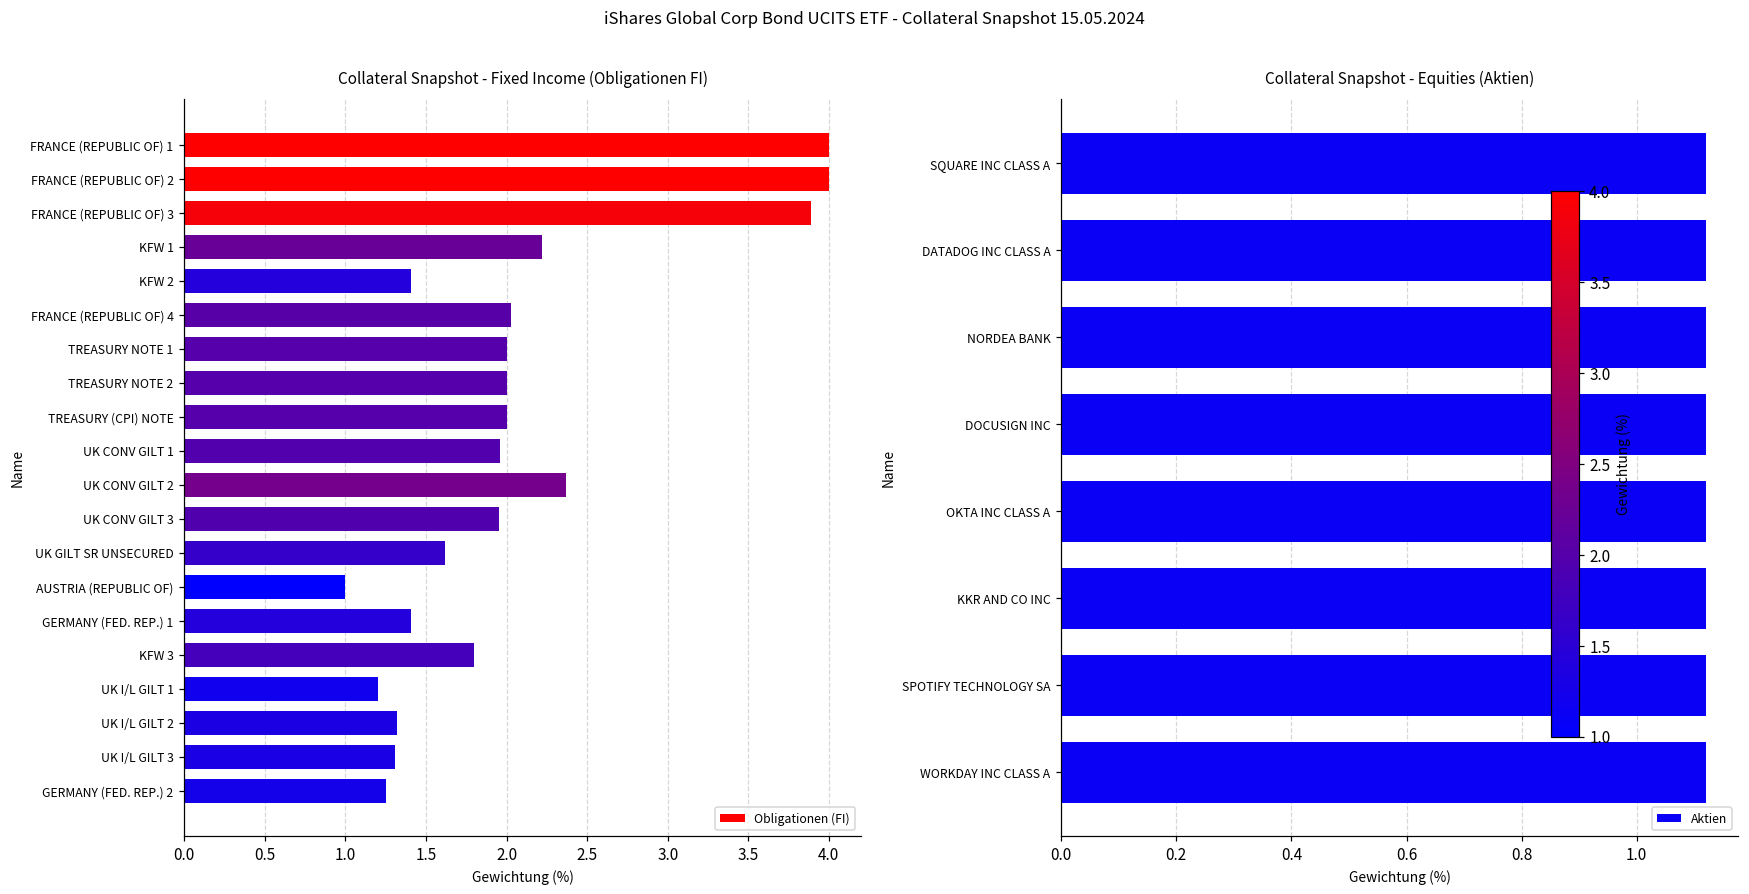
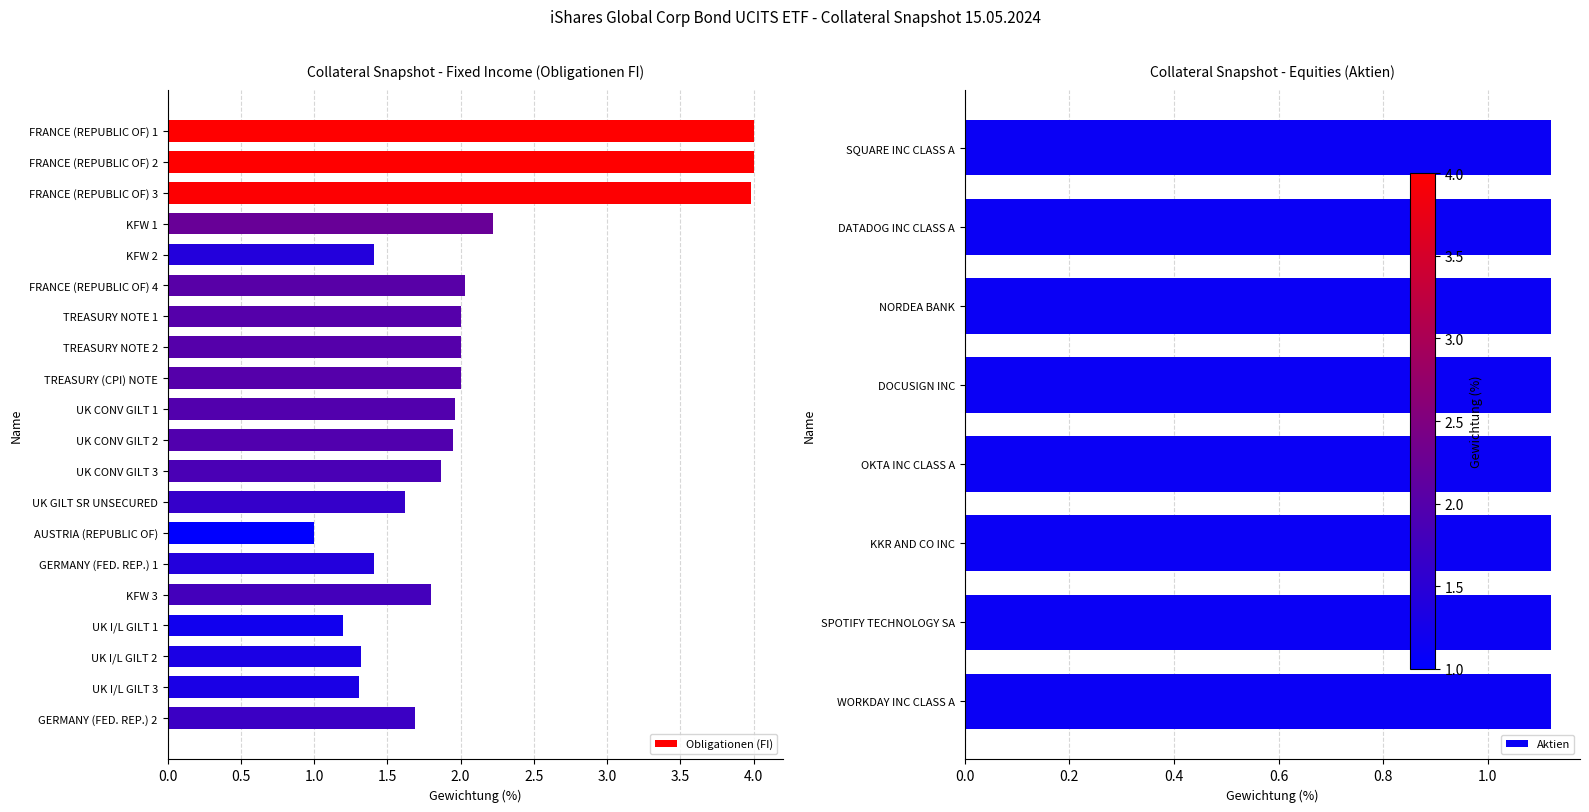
Collateral Snapshot - Fixed Income (Obligationen FI), FRANCE (REPUBLIC OF) 3: 3.89 -> 3.98
Collateral Snapshot - Fixed Income (Obligationen FI), UK CONV GILT 2: 2.37 -> 1.95
Collateral Snapshot - Fixed Income (Obligationen FI), UK CONV GILT 3: 1.95 -> 1.87
Collateral Snapshot - Fixed Income (Obligationen FI), GERMANY (FED. REP.) 2: 1.25 -> 1.69
